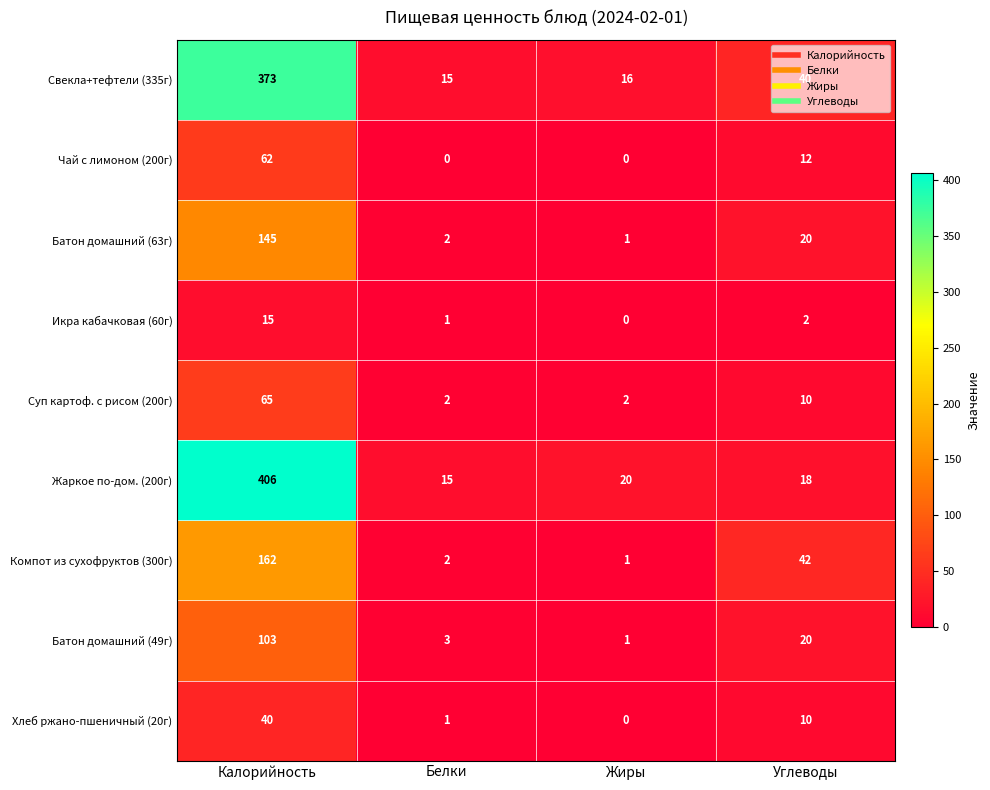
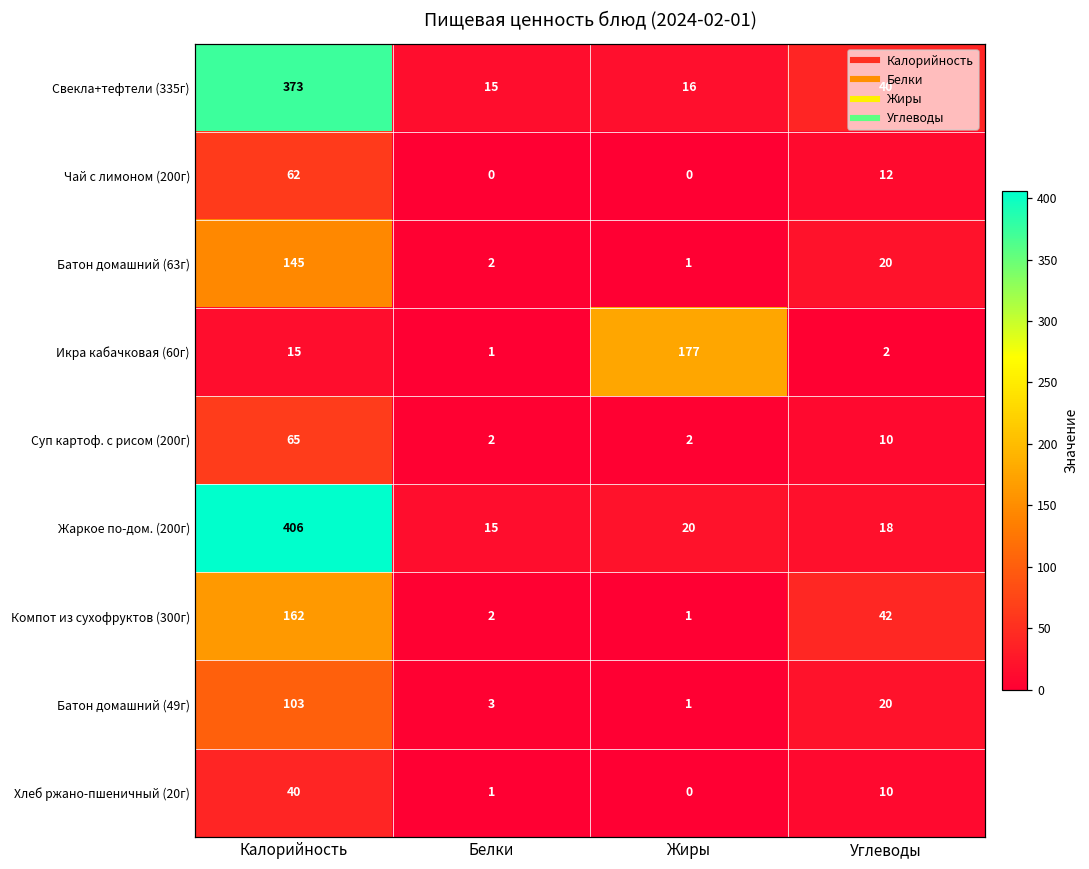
Икра кабачковая (60г), Жиры: 0 -> 177
